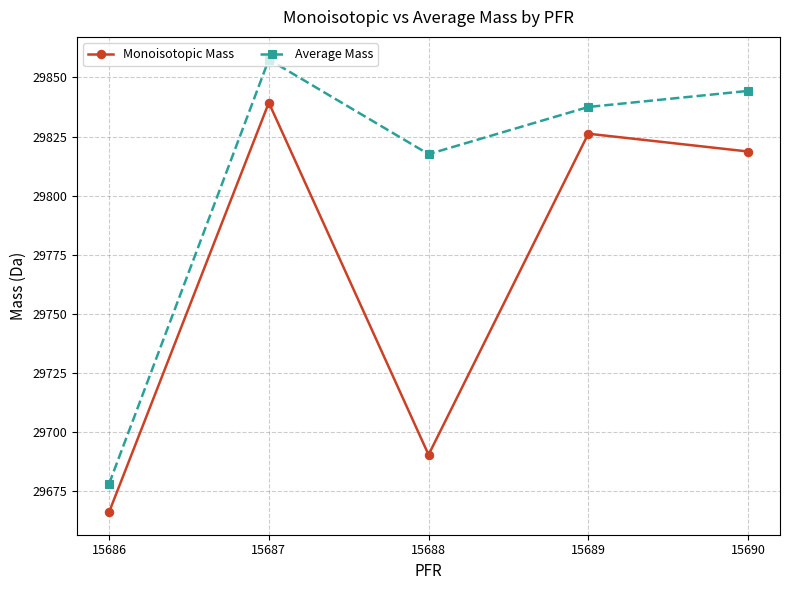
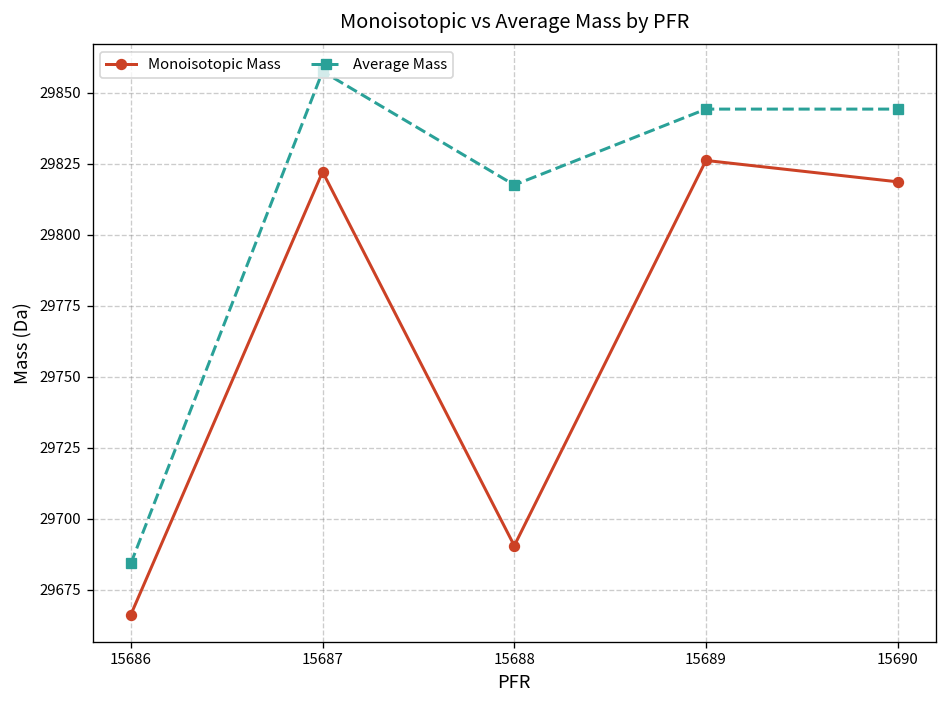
Average Mass, 15686: 29678 -> 29684
Monoisotopic Mass, 15687: 29839 -> 29822
Average Mass, 15689: 29838 -> 29844
